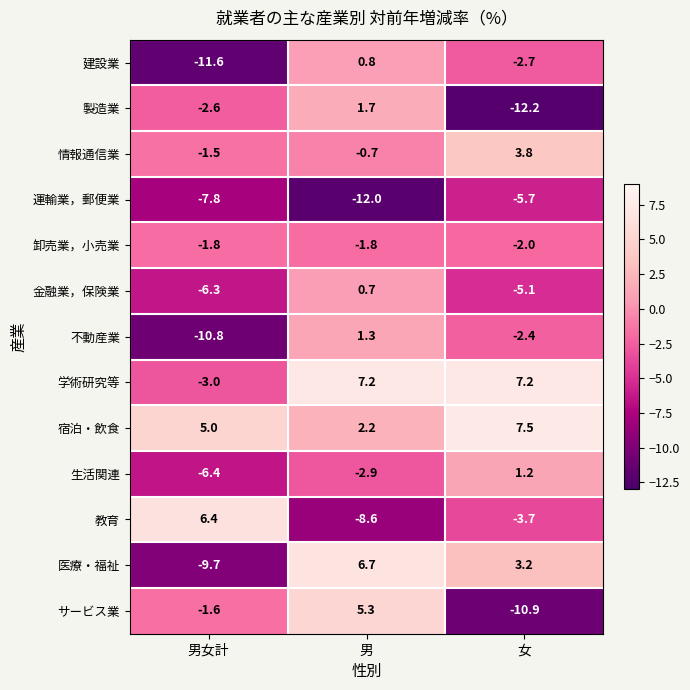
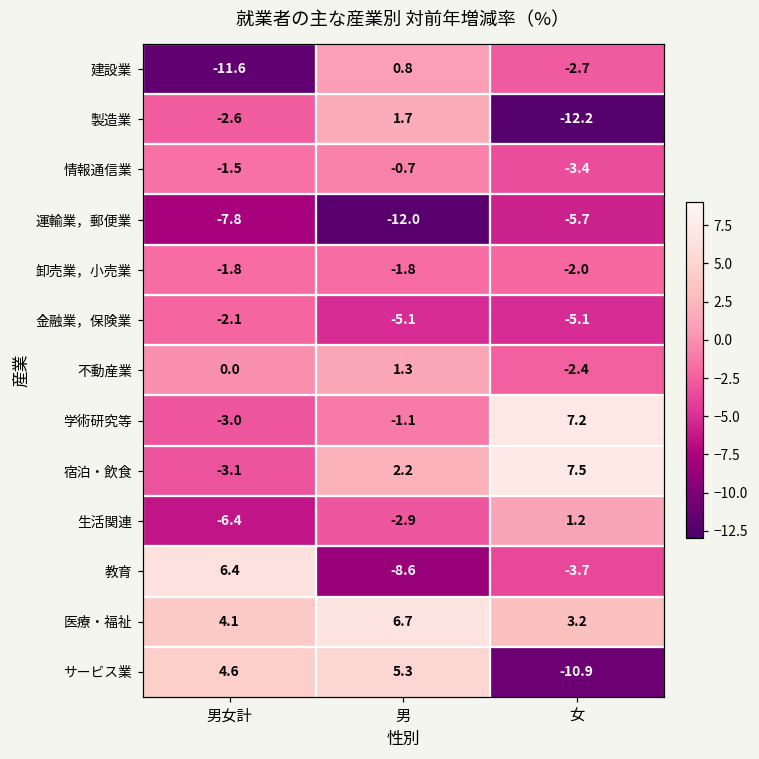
情報通信業, 女: 3.8 -> -3.4
金融業，保険業, 男女計: -6.3 -> -2.1
金融業，保険業, 男: 0.7 -> -5.1
不動産業, 男女計: -10.8 -> 0.0
学術研究等, 男: 7.2 -> -1.1
宿泊・飲食, 男女計: 5.0 -> -3.1
医療・福祉, 男女計: -9.7 -> 4.1
サービス業, 男女計: -1.6 -> 4.6
